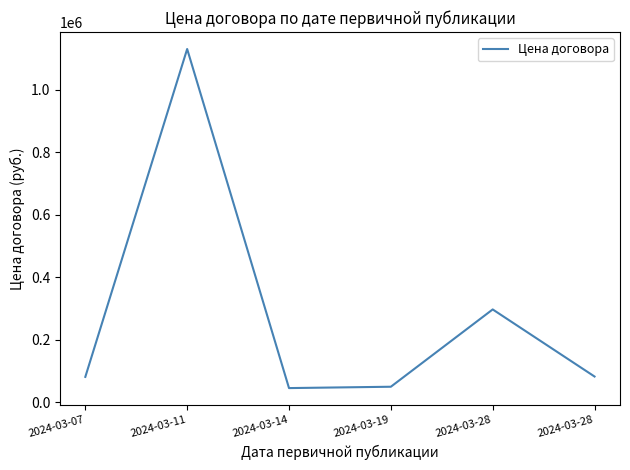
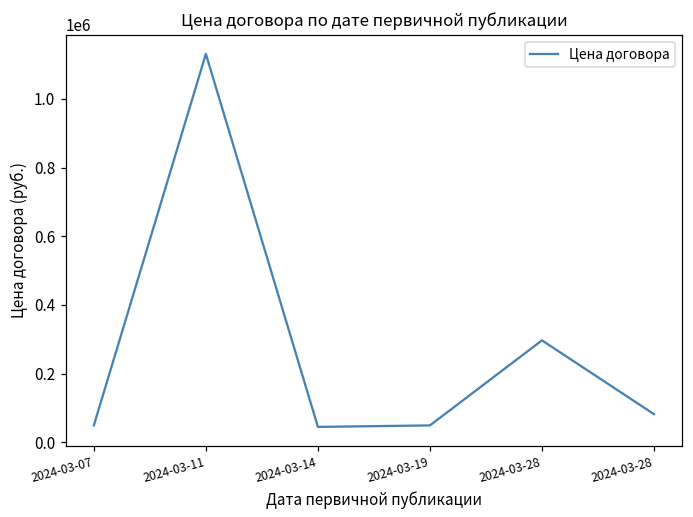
2024-03-07: 80000 -> 50000
